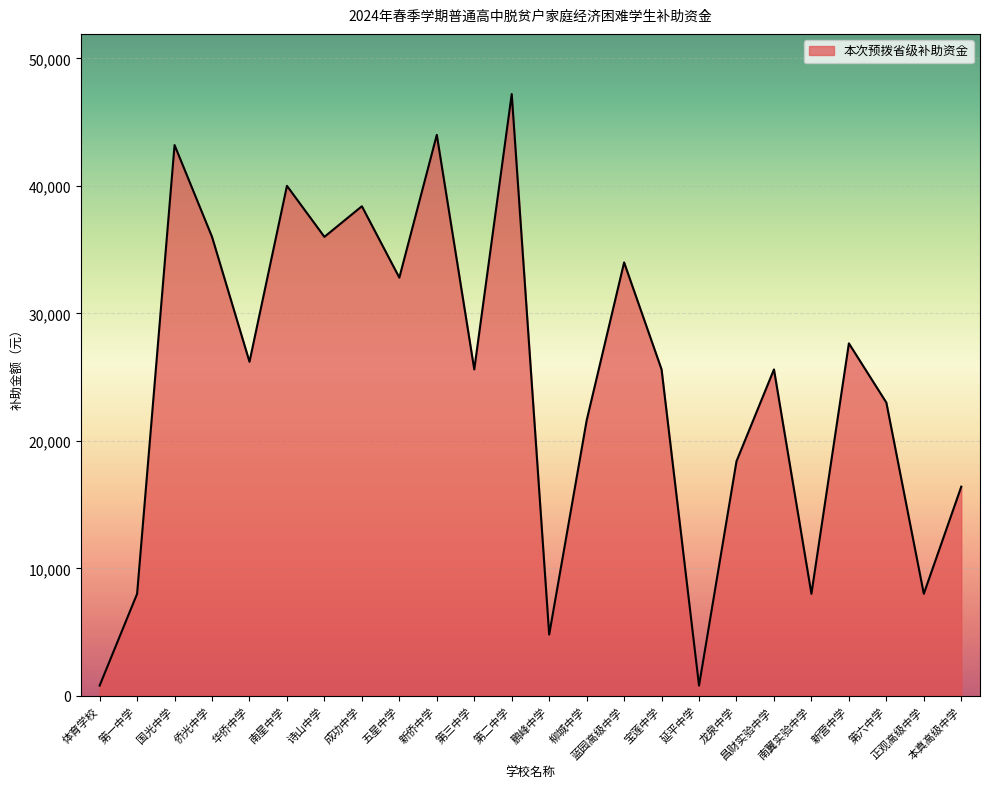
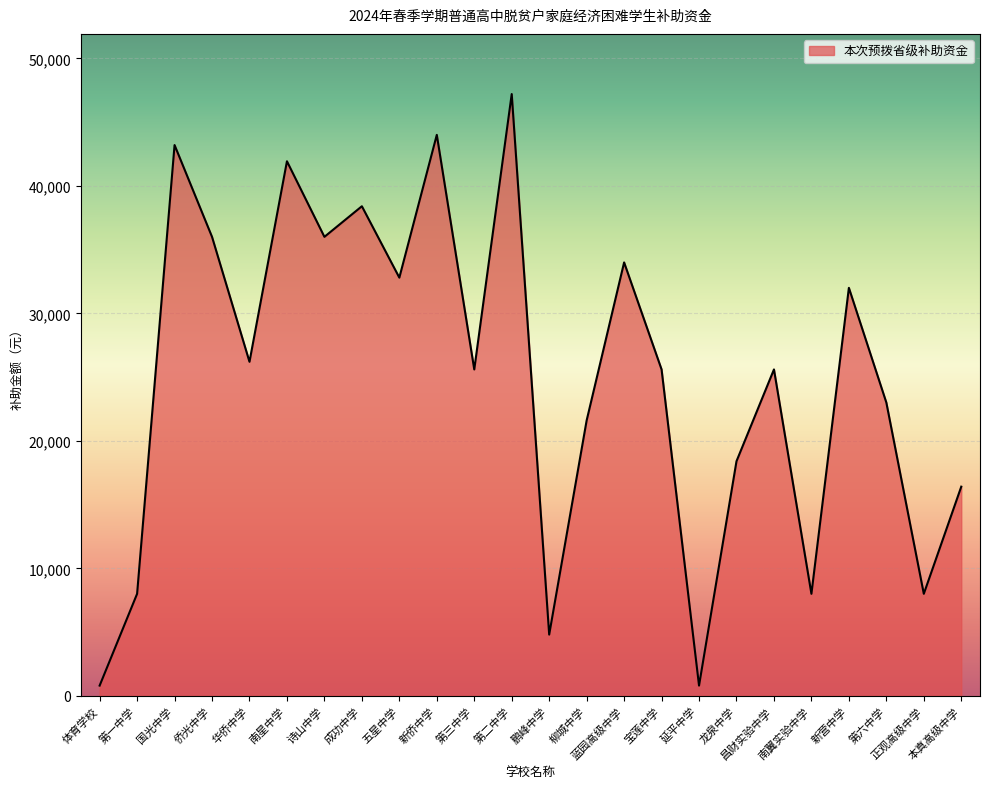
南星中学: 40,000 -> 41,900
新营中学: 27,600 -> 32,000
